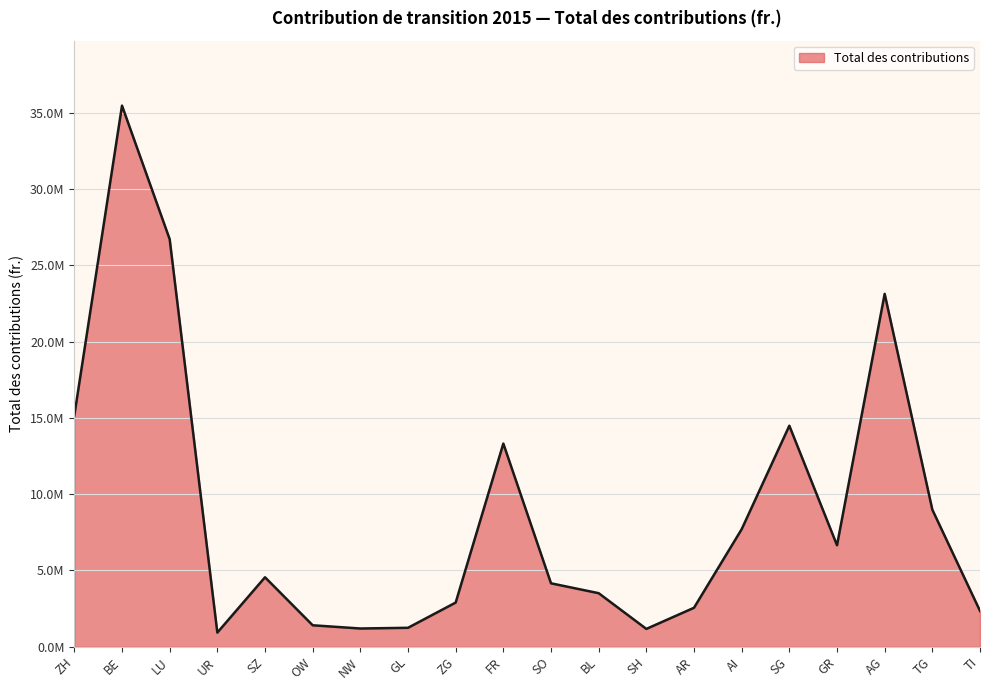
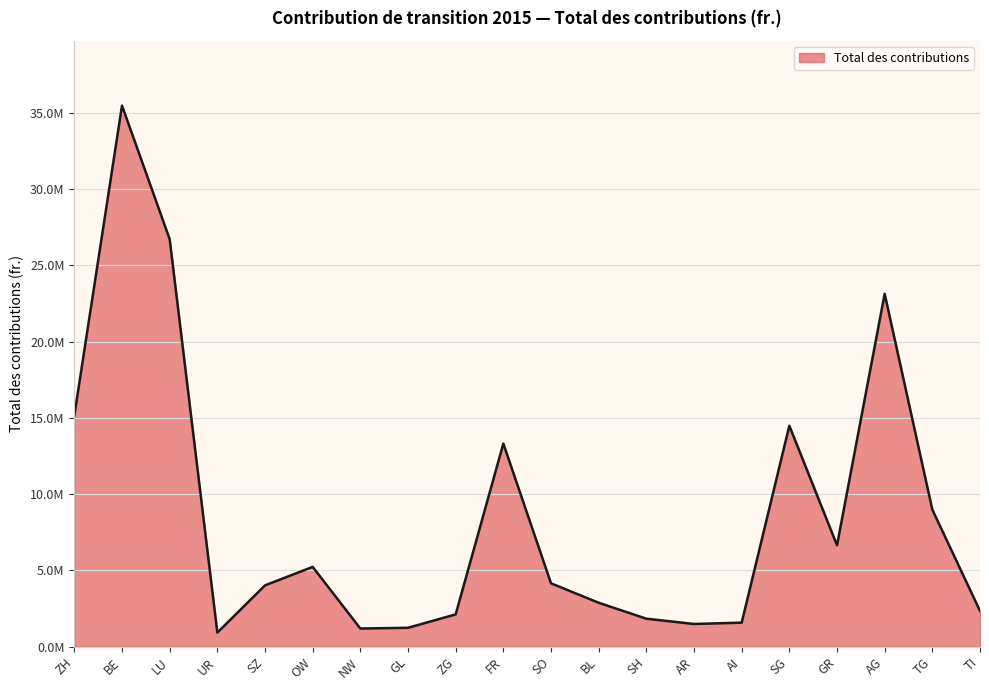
SZ: 4600000 -> 4000000
OW: 1400000 -> 5200000
ZG: 2900000 -> 2100000
BL: 3500000 -> 2900000
SH: 1200000 -> 1800000
AR: 2600000 -> 1500000
AI: 7700000 -> 1600000
